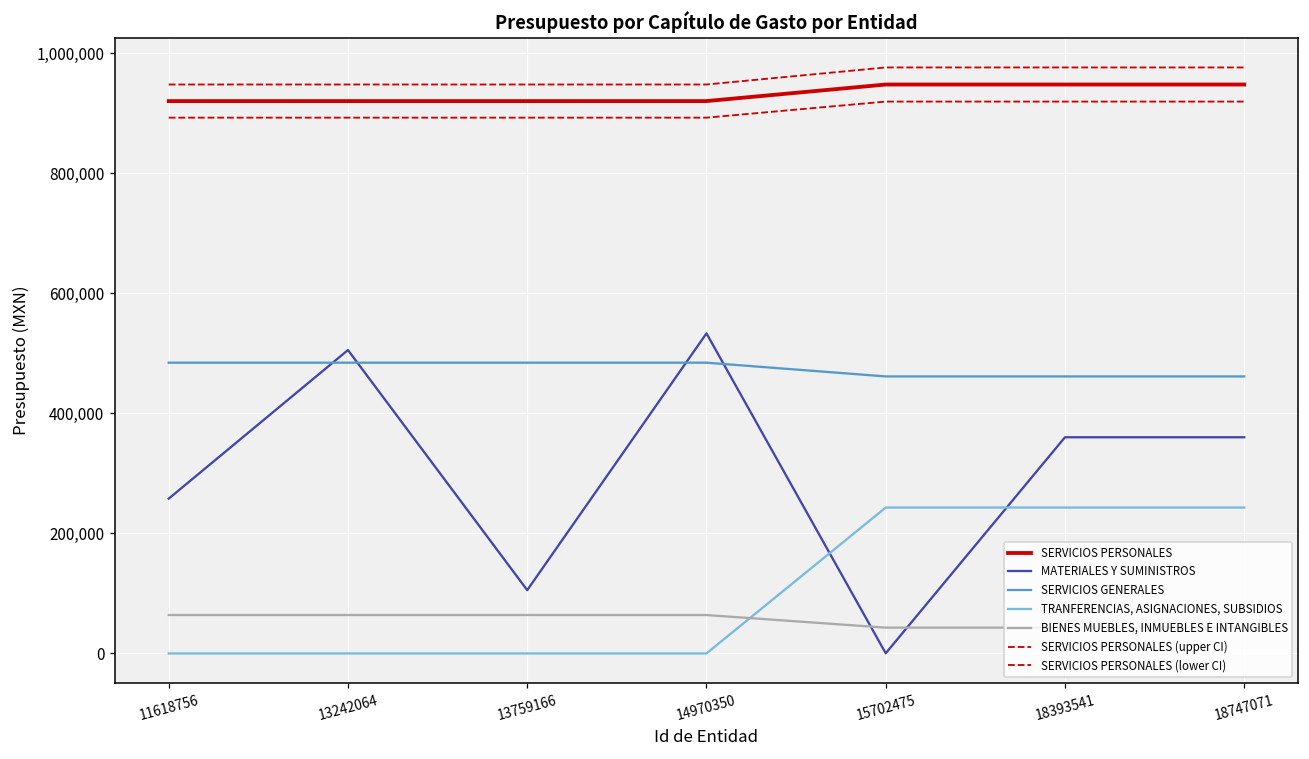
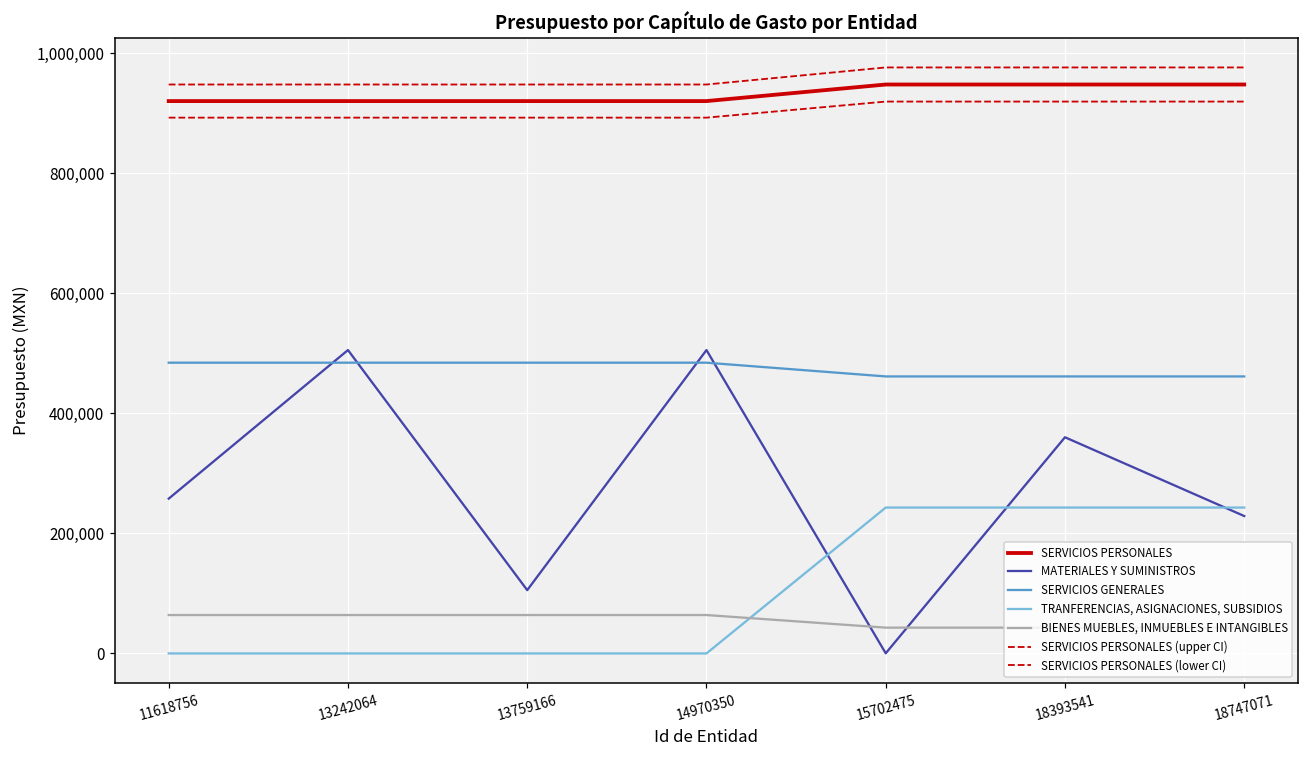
MATERIALES Y SUMINISTROS, 14970350: 530,000 -> 510,000
MATERIALES Y SUMINISTROS, 18747071: 360,000 -> 230,000
